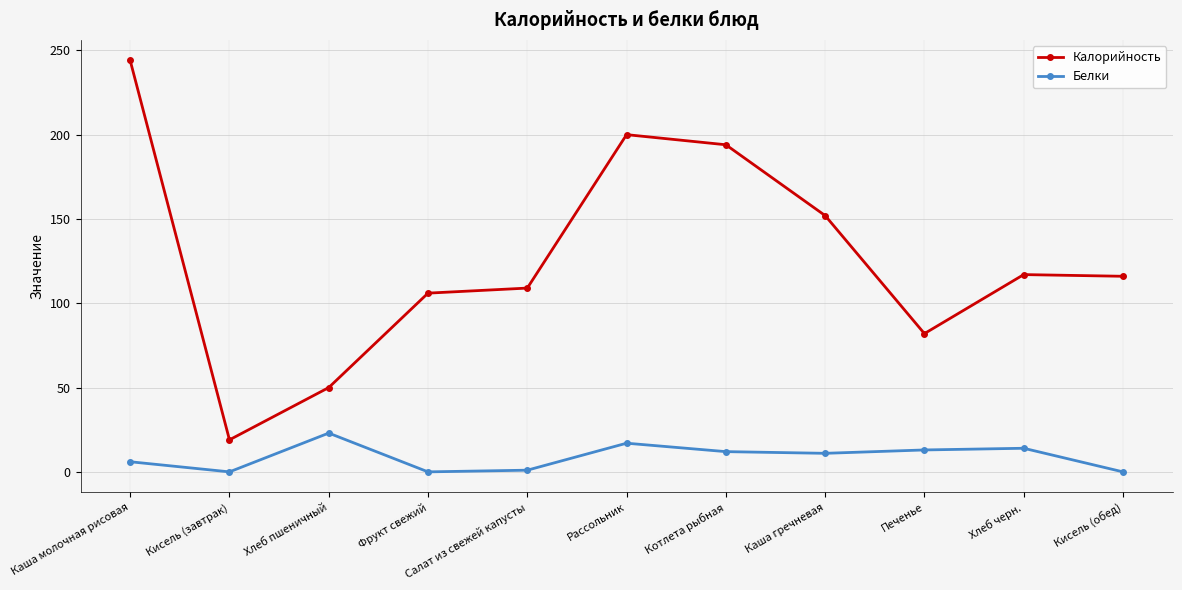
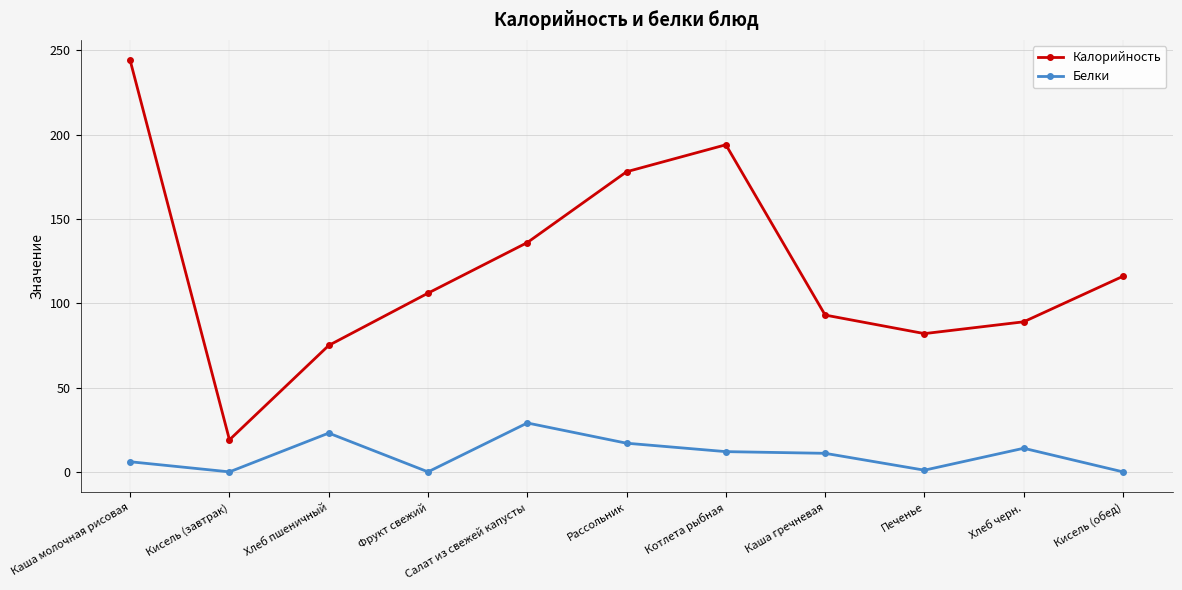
Калорийность, Хлеб пшеничный: 50 -> 75
Калорийность, Салат из свежей капусты: 109 -> 136
Белки, Салат из свежей капусты: 1 -> 29
Калорийность, Рассольник: 200 -> 178
Калорийность, Каша гречневая: 152 -> 93
Белки, Печенье: 13 -> 1
Калорийность, Хлеб черн.: 117 -> 89
